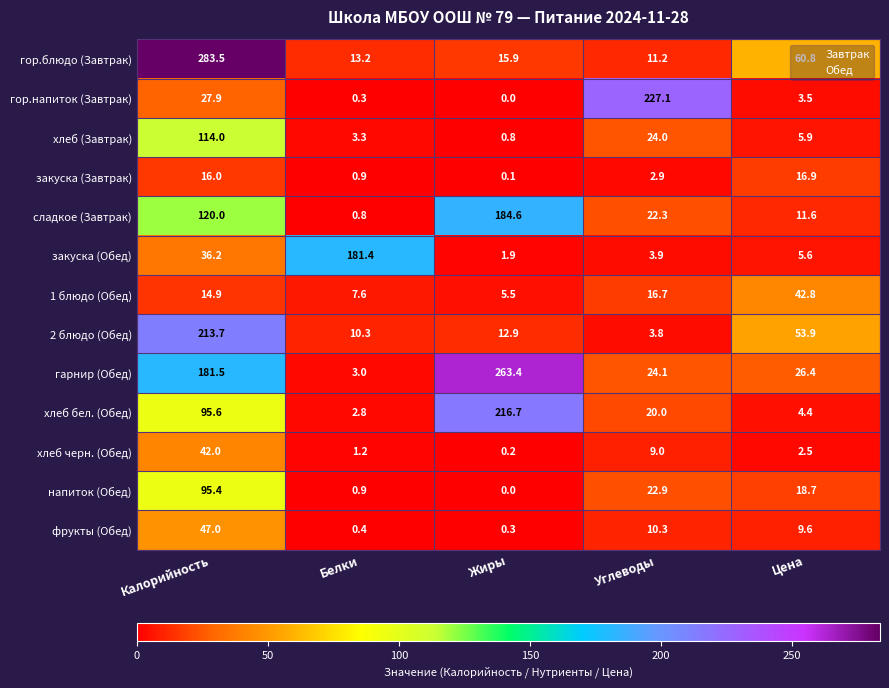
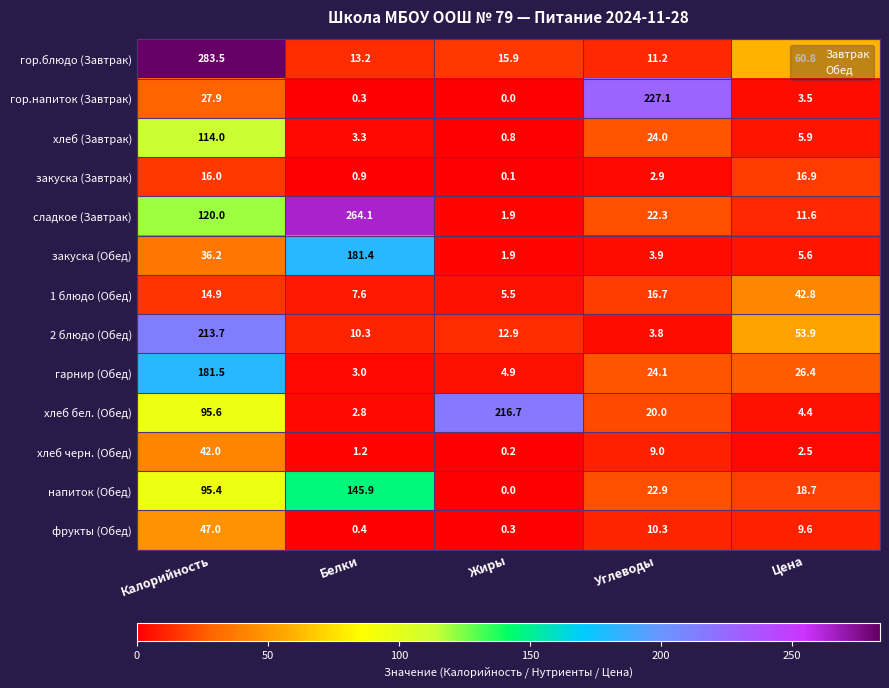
сладкое (Завтрак), Белки: 0.8 -> 264.1
сладкое (Завтрак), Жиры: 184.6 -> 1.9
гарнир (Обед), Жиры: 263.4 -> 4.9
напиток (Обед), Белки: 0.9 -> 145.9
